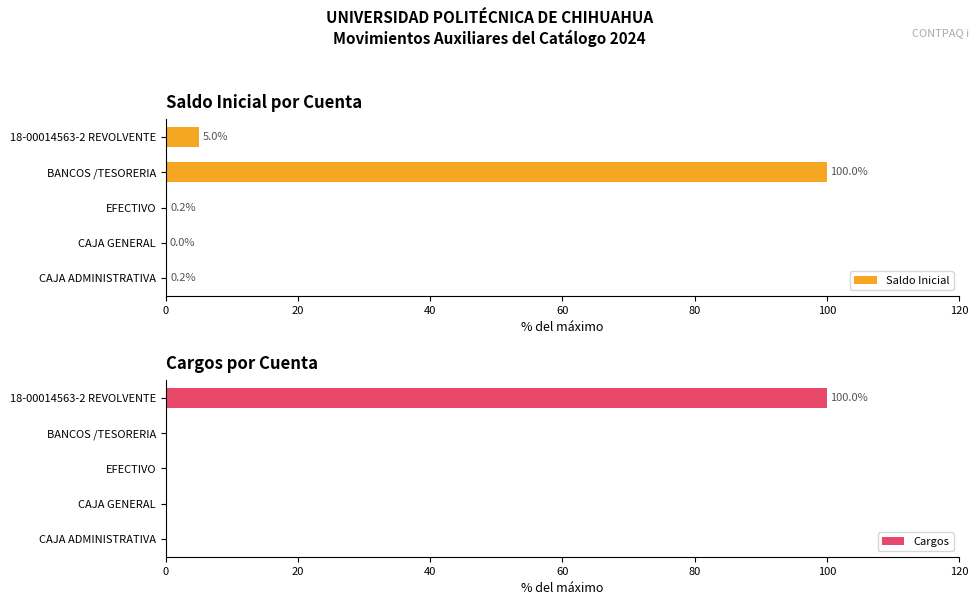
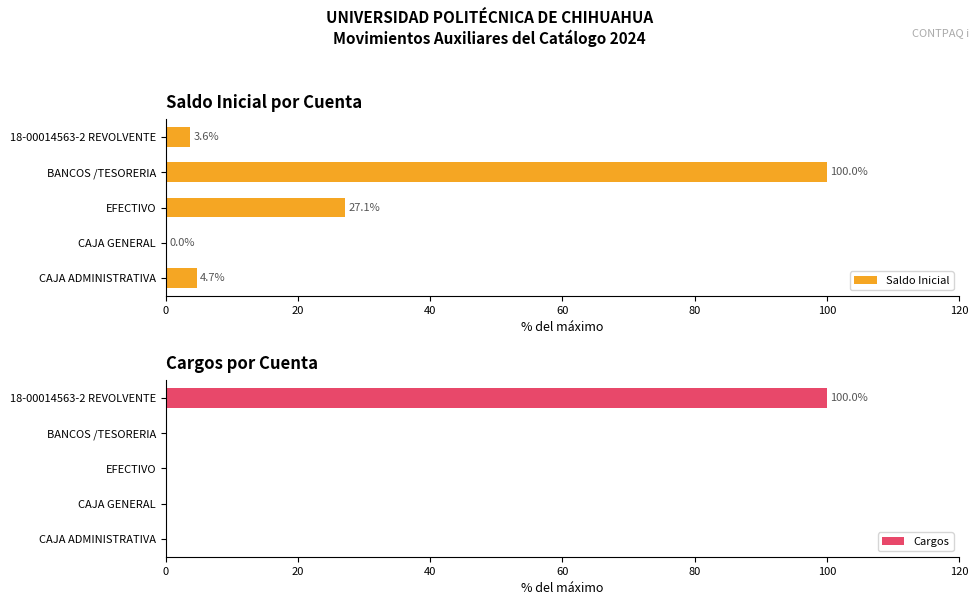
Saldo Inicial por Cuenta, 18-00014563-2 REVOLVENTE: 5.0% -> 3.6%
Saldo Inicial por Cuenta, EFECTIVO: 0.2% -> 27.1%
Saldo Inicial por Cuenta, CAJA ADMINISTRATIVA: 0.2% -> 4.7%
